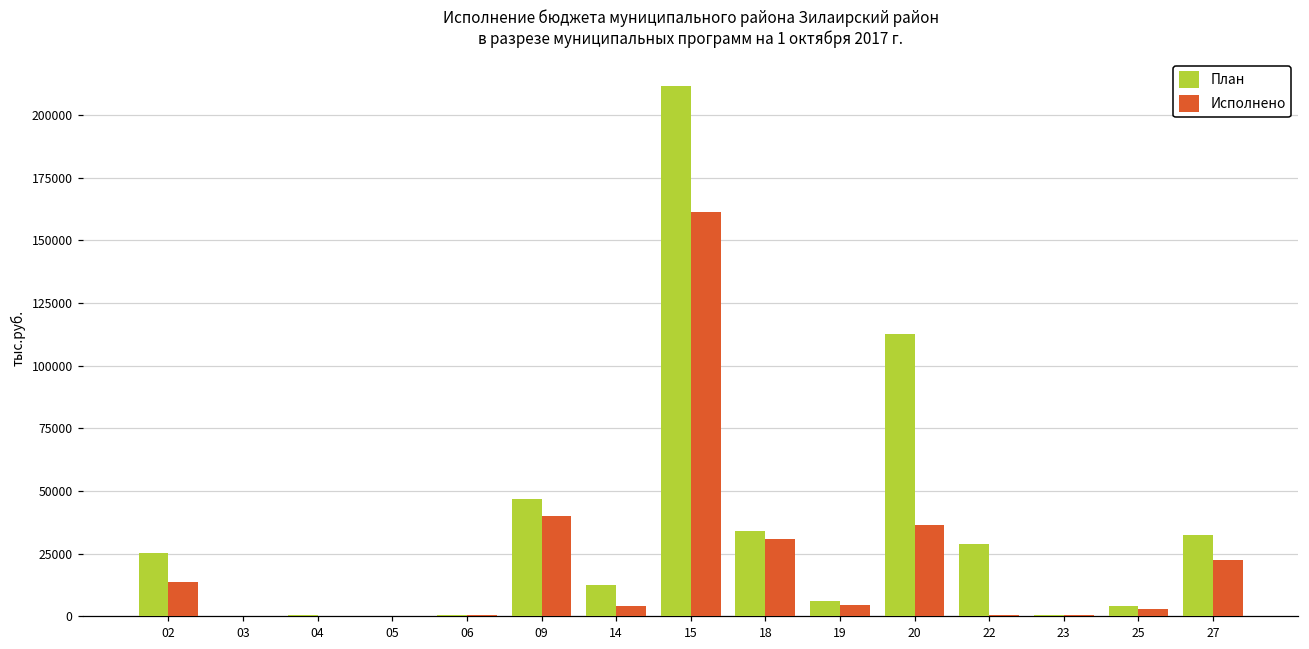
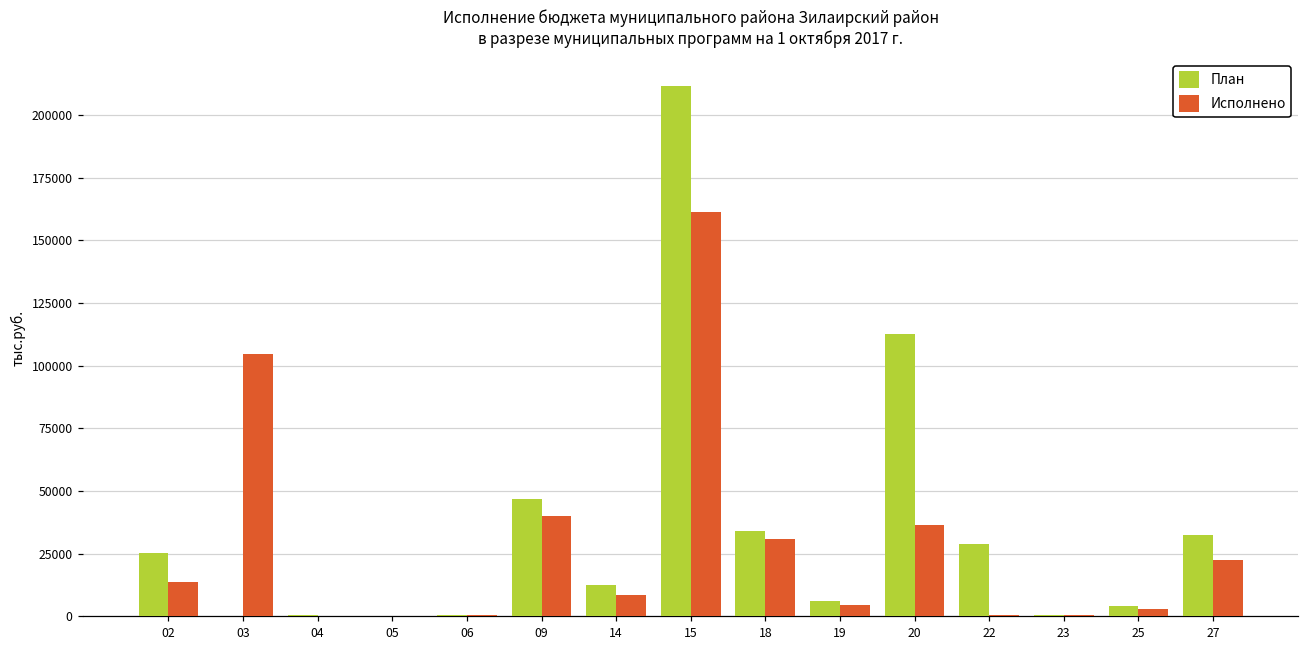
Исполнено, 03: 0 -> 105000
Исполнено, 14: 4000 -> 8000
